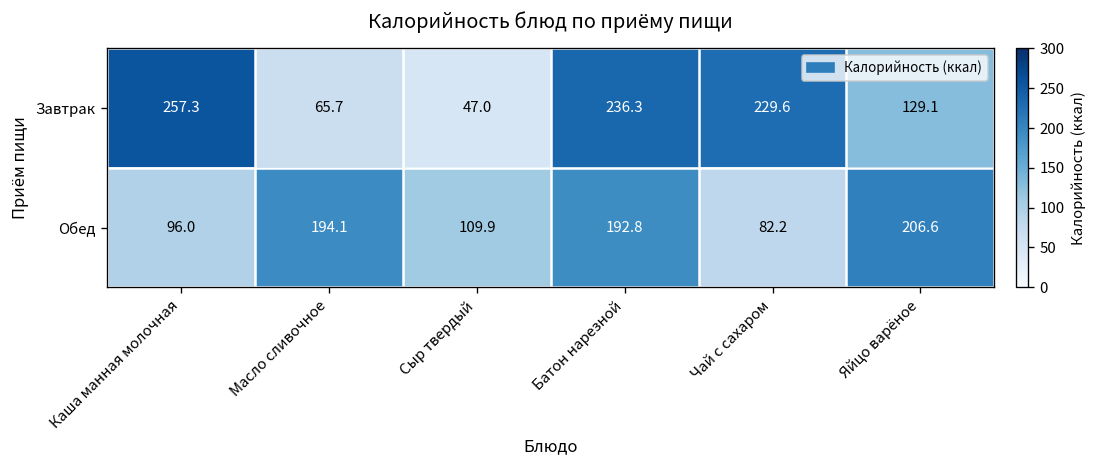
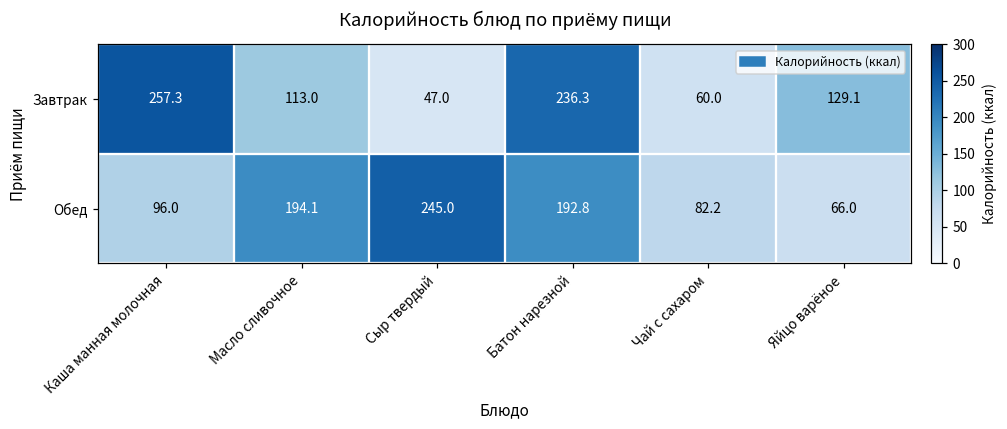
Завтрак, Масло сливочное: 65.7 -> 113.0
Завтрак, Чай с сахаром: 229.6 -> 60.0
Обед, Сыр твердый: 109.9 -> 245.0
Обед, Яйцо варёное: 206.6 -> 66.0
